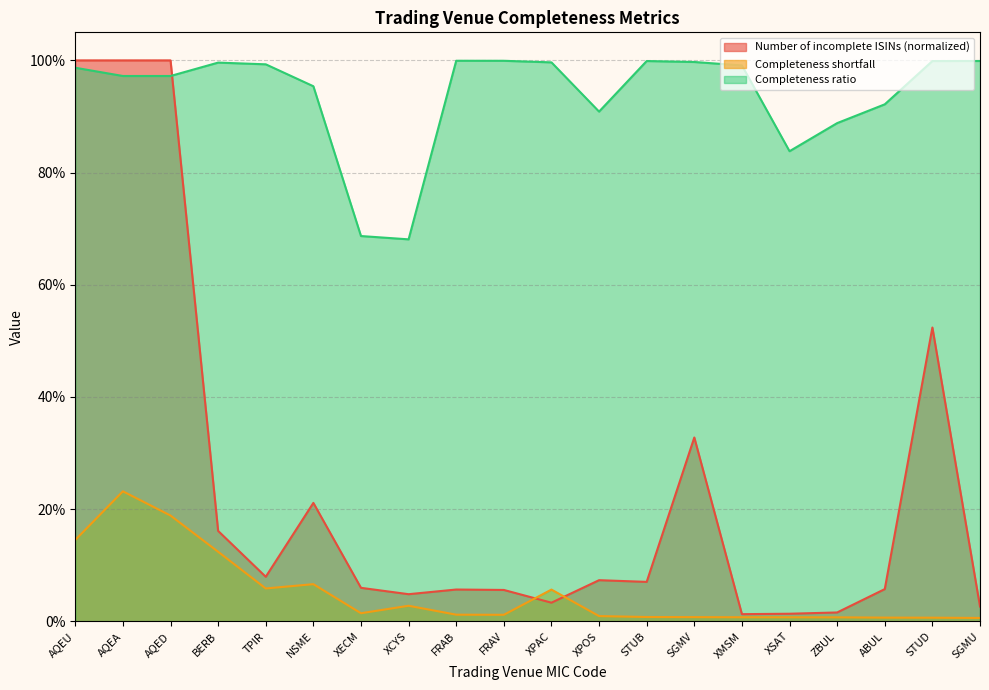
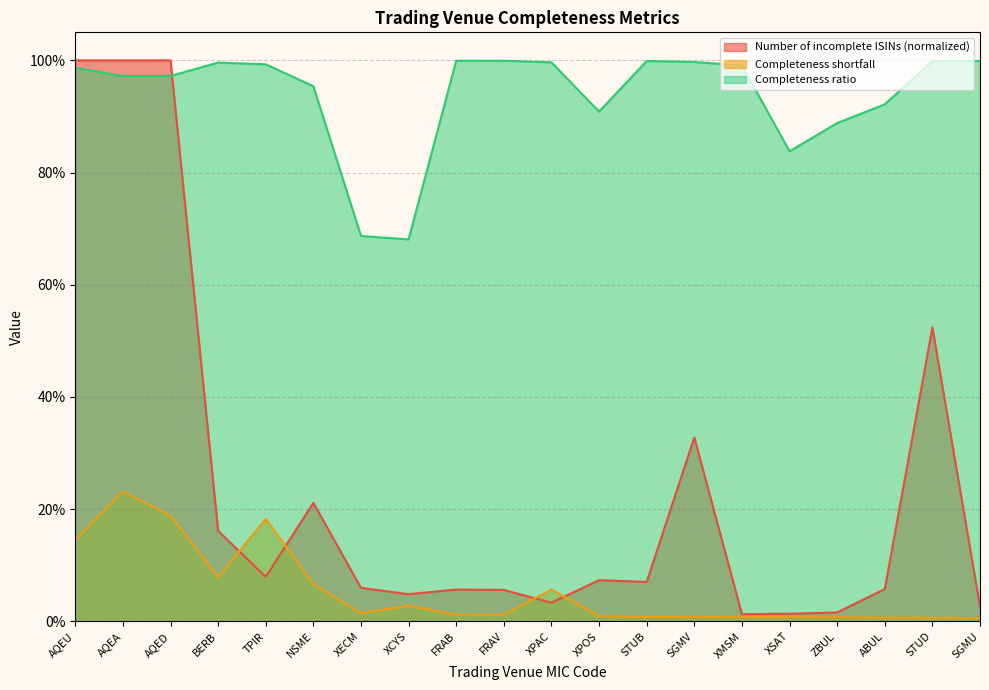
Completeness shortfall, BERB: 12% -> 8%
Completeness shortfall, TPIR: 6% -> 18%
